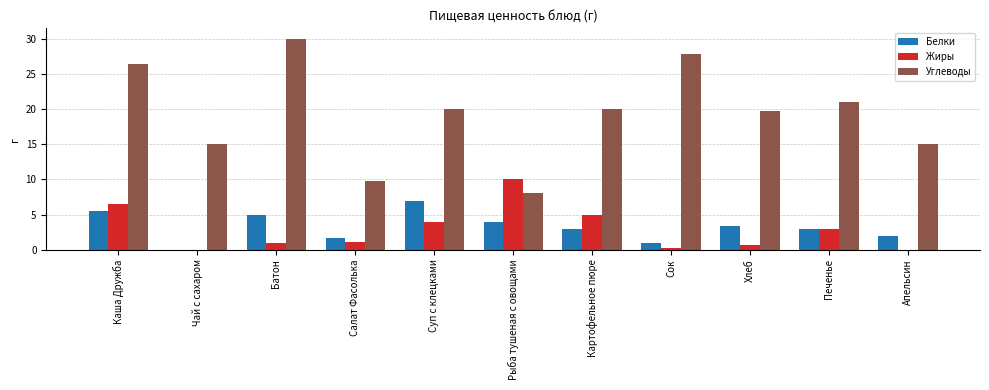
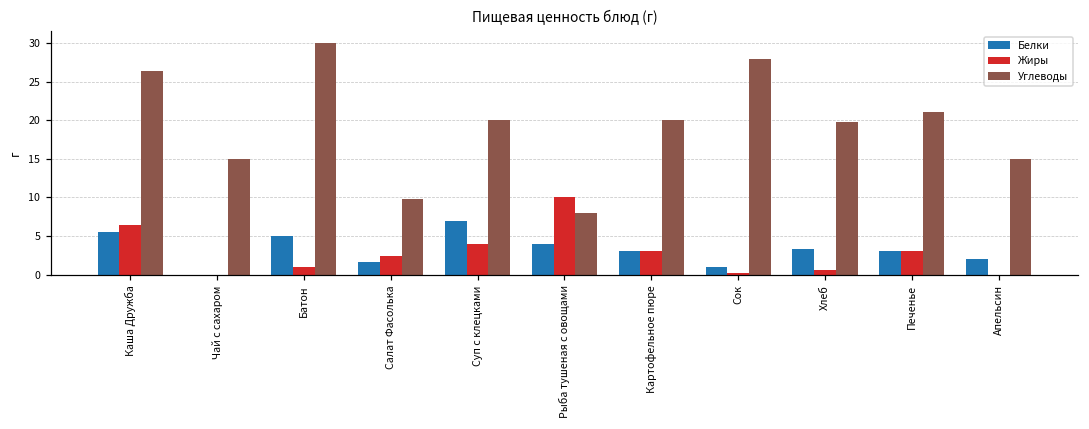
Жиры, Салат Фасолька: 1 -> 2
Жиры, Картофельное пюре: 5 -> 3
